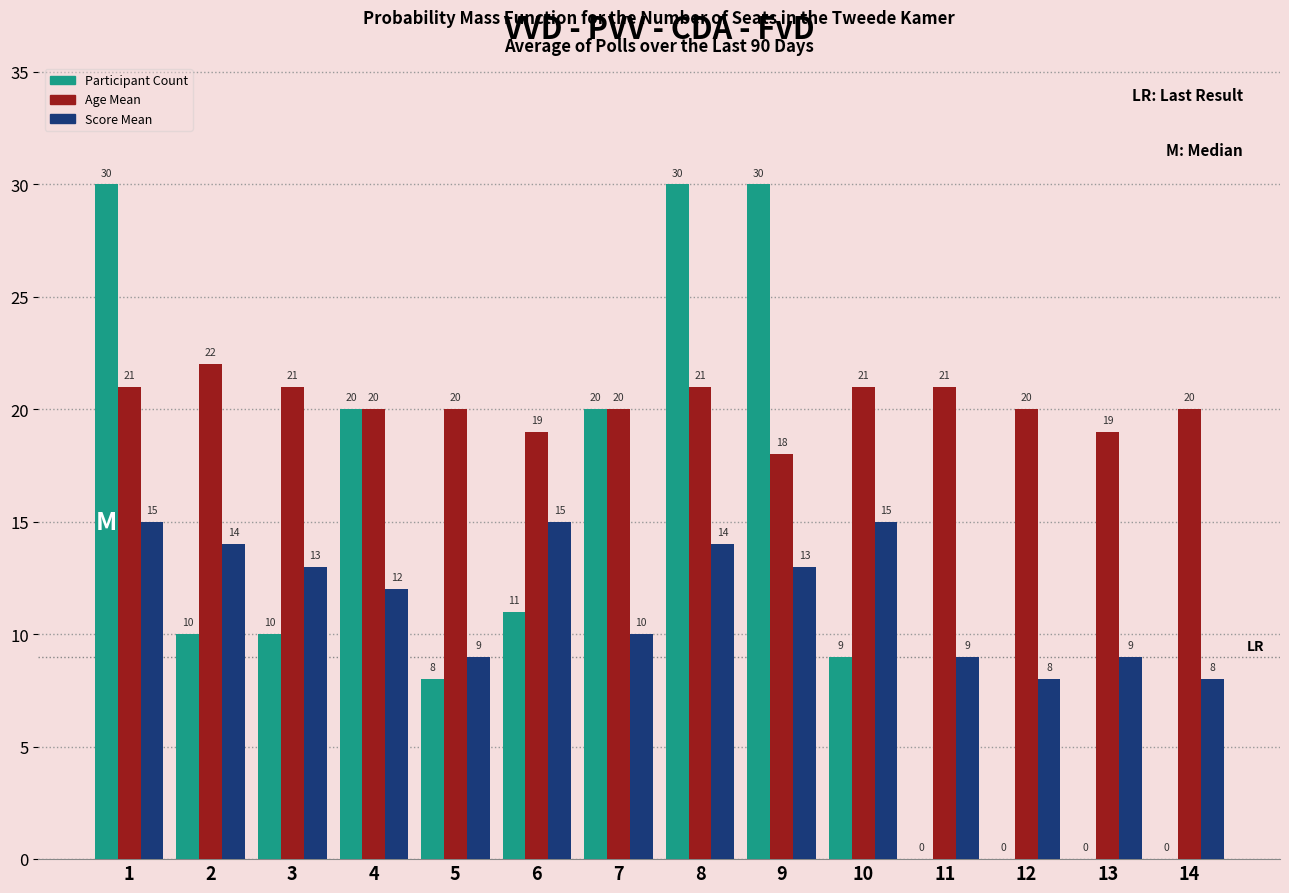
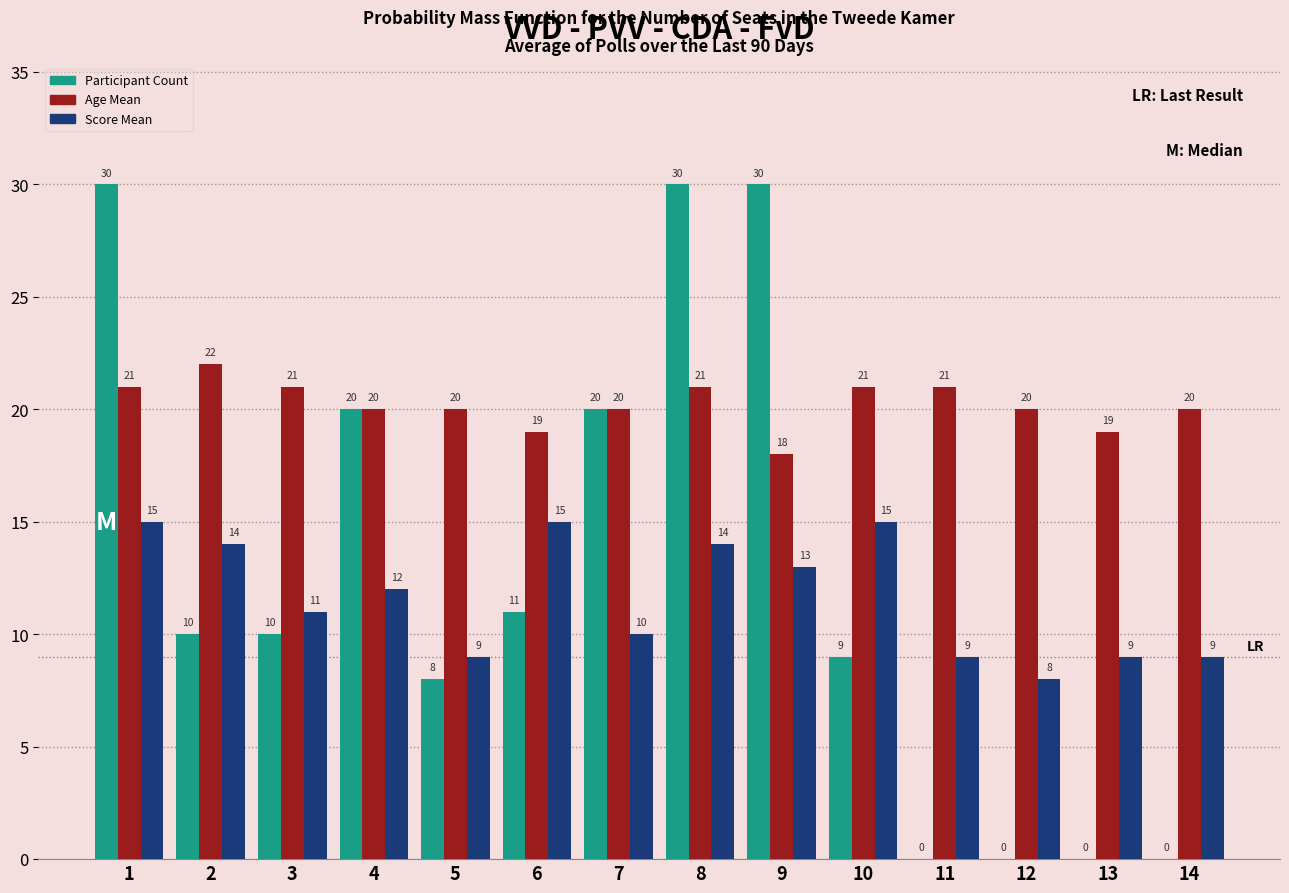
Score Mean, 3: 13 -> 11
Score Mean, 14: 8 -> 9
